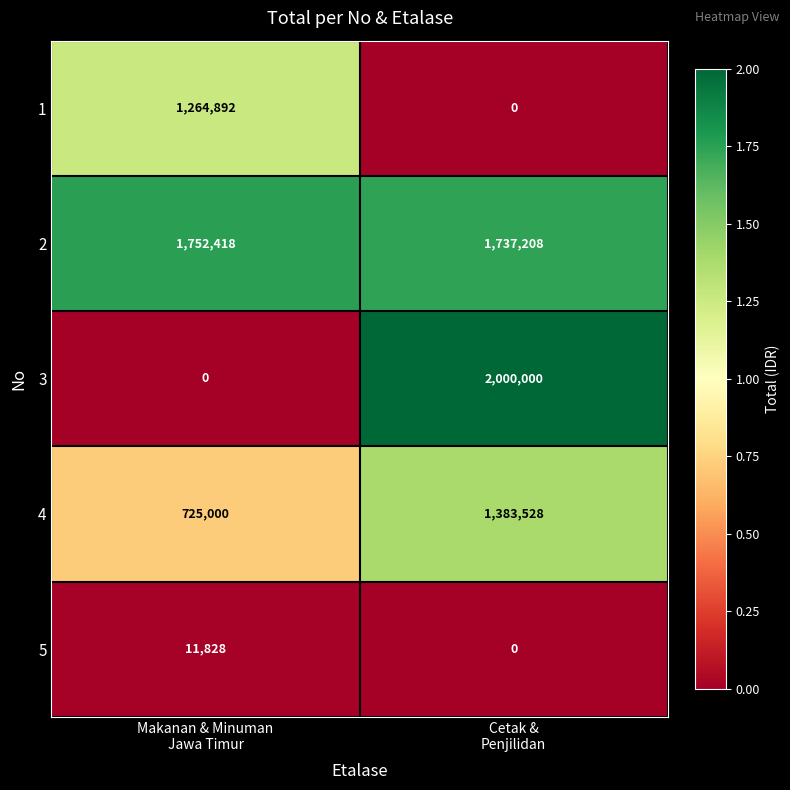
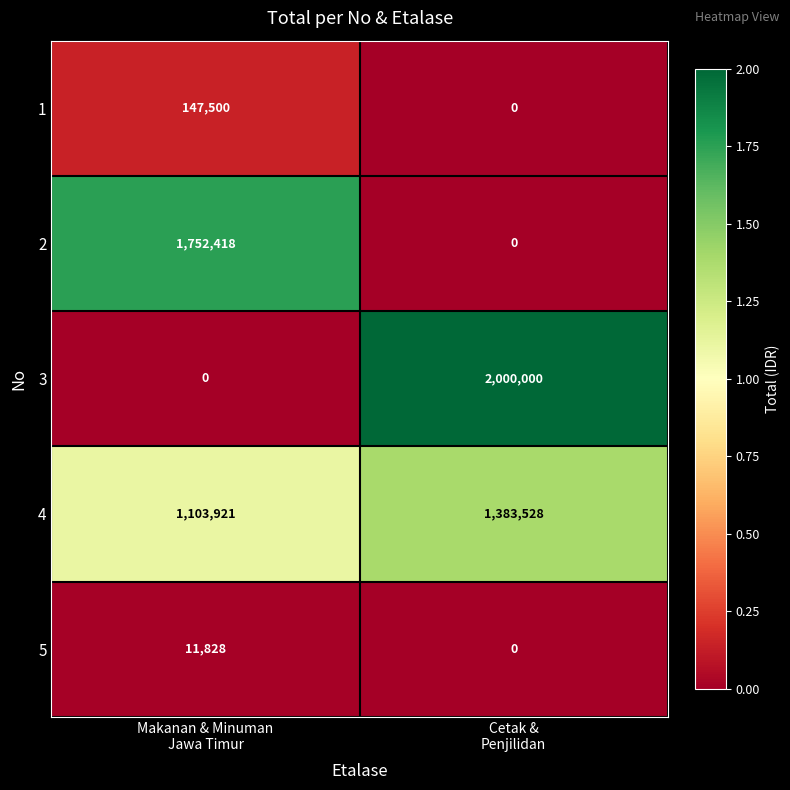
1, Makanan & Minuman Jawa Timur: 1,264,892 -> 147,500
2, Cetak & Penjilidan: 1,737,208 -> 0
4, Makanan & Minuman Jawa Timur: 725,000 -> 1,103,921
